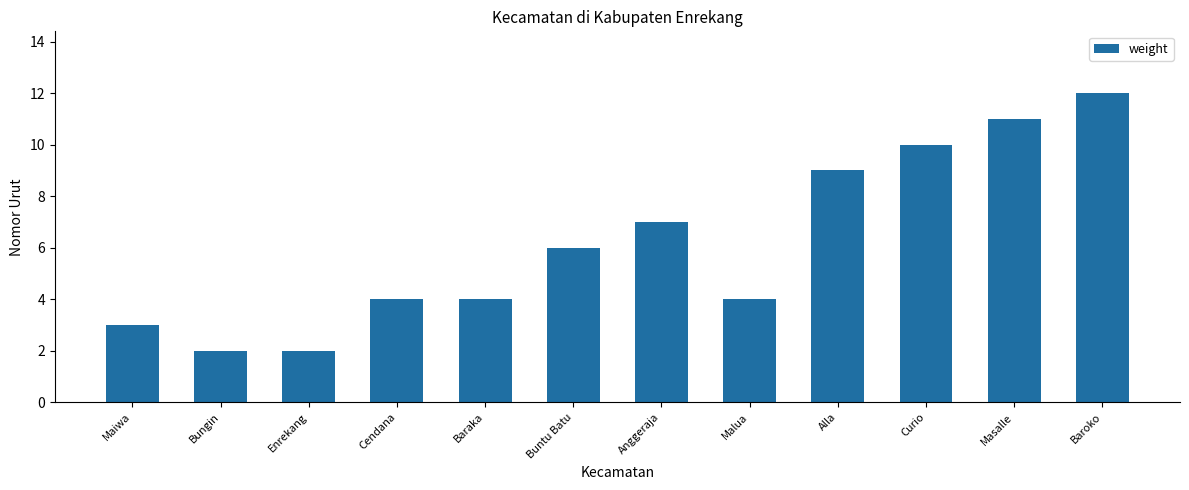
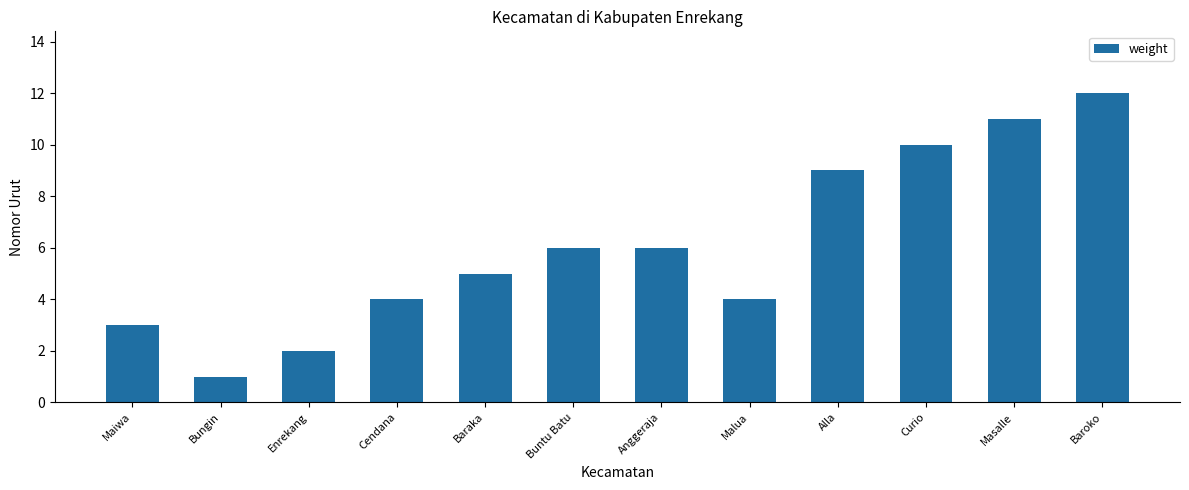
Bungin: 2 -> 1
Baraka: 4 -> 5
Anggeraja: 7 -> 6
